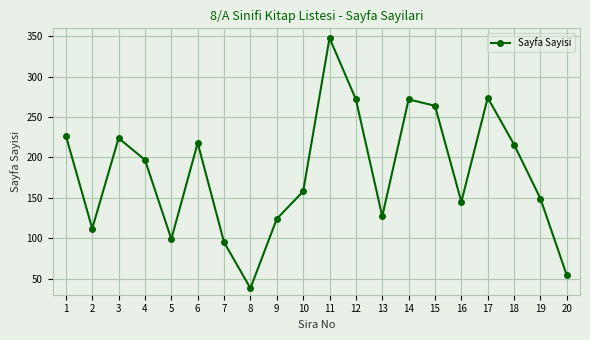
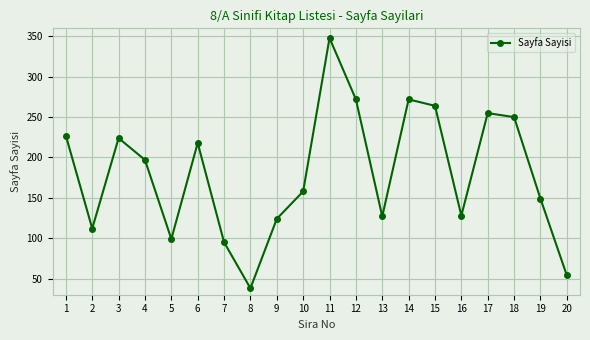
16: 150 -> 130
17: 270 -> 260
18: 220 -> 250
